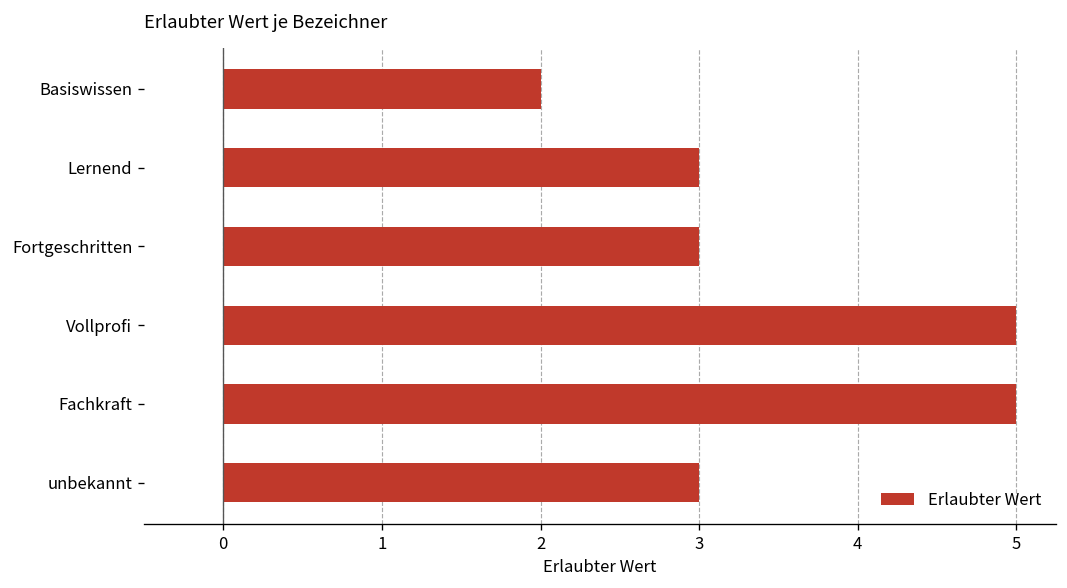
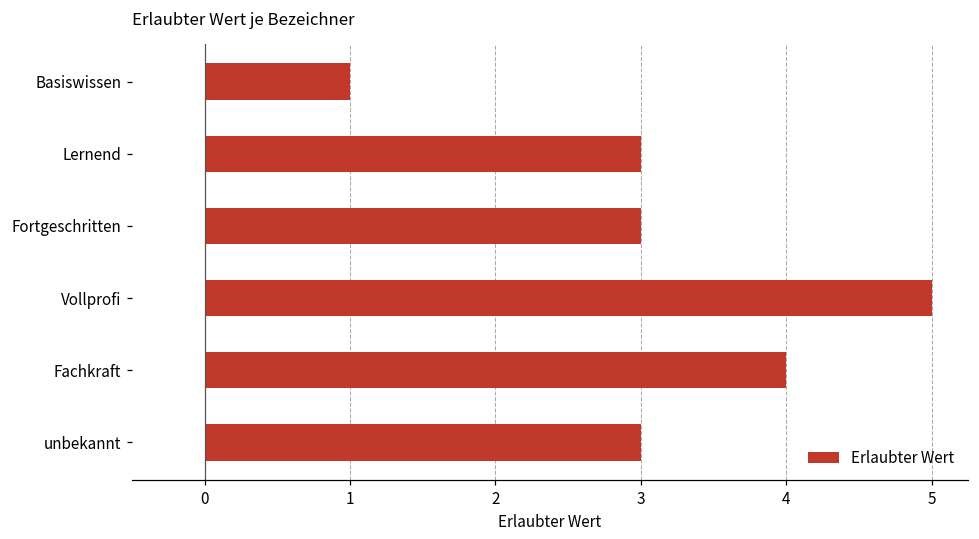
Basiswissen: 2 -> 1
Fachkraft: 5 -> 4
